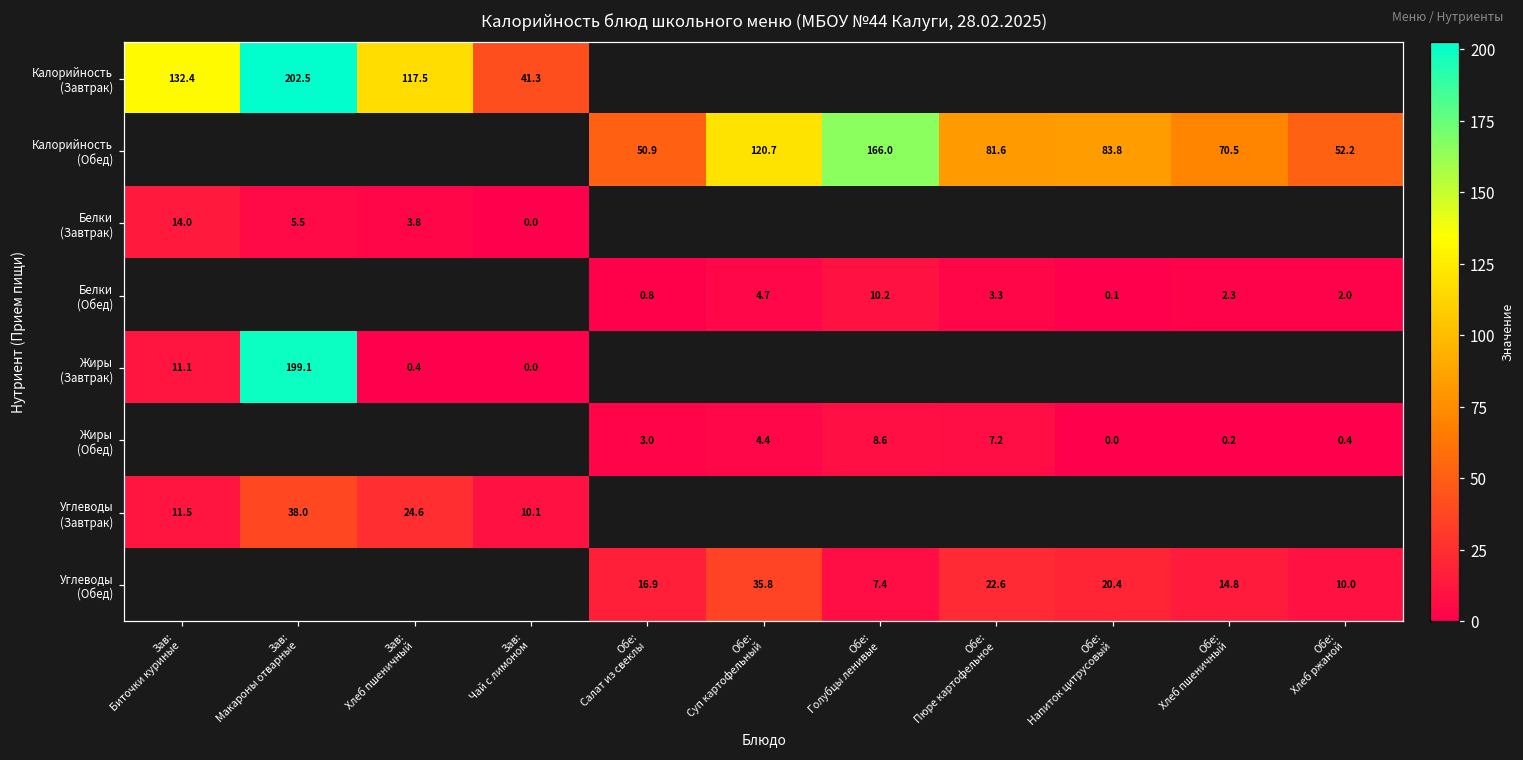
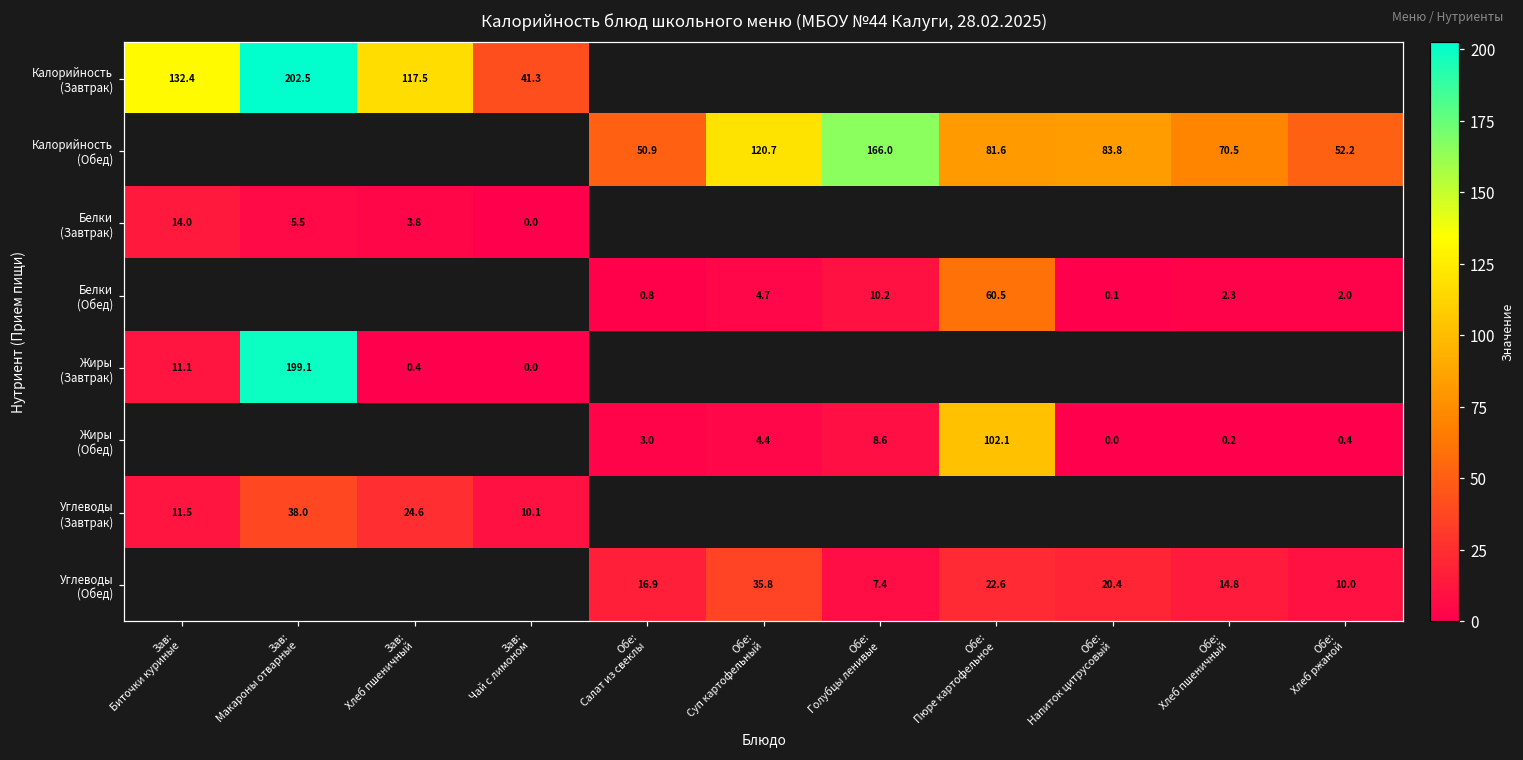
Белки (Обед), Обе: Пюре картофельное: 3.3 -> 60.5
Жиры (Обед), Обе: Пюре картофельное: 7.2 -> 102.1
